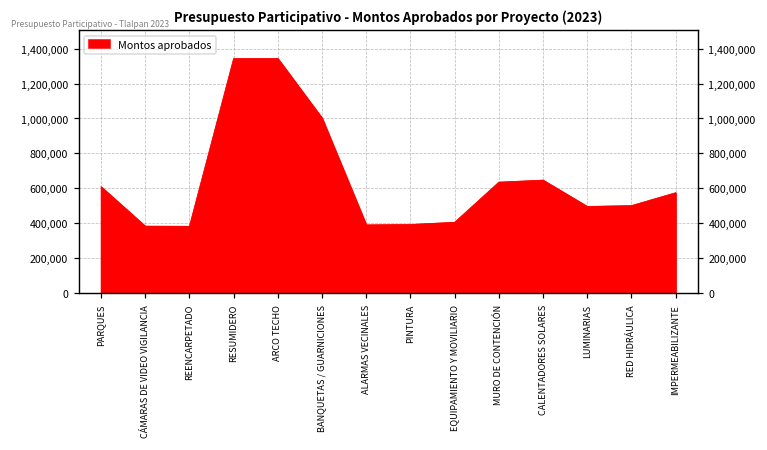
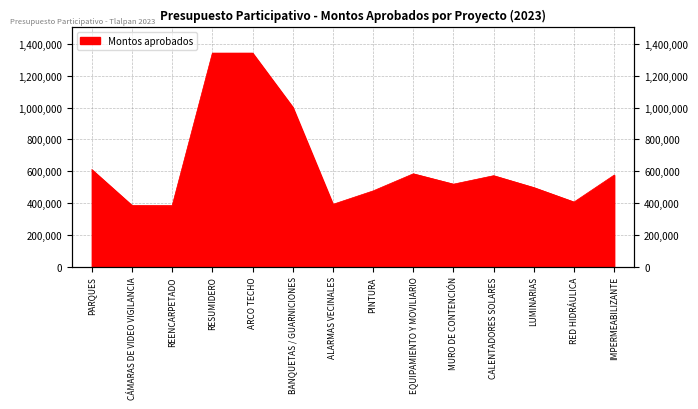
PINTURA: 390,000 -> 480,000
EQUIPAMIENTO Y MOVILIARIO: 410,000 -> 580,000
MURO DE CONTENCIÓN: 640,000 -> 520,000
CALENTADORES SOLARES: 650,000 -> 570,000
RED HIDRÁULICA: 500,000 -> 410,000
